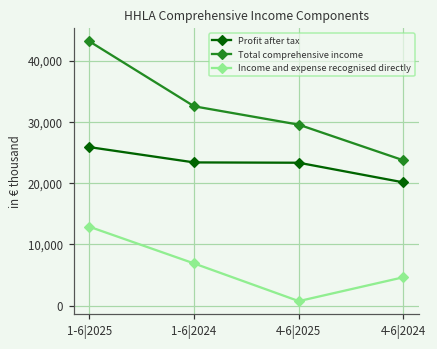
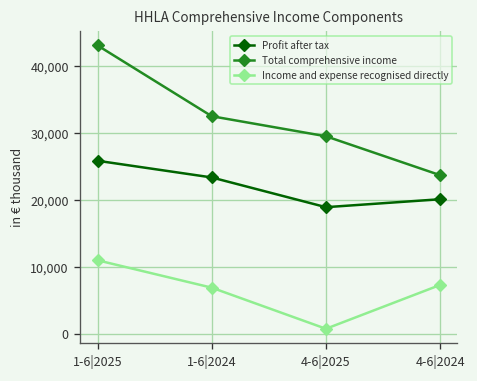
Income and expense recognised directly, 1-6|2025: 13,000 -> 11,000
Profit after tax, 4-6|2025: 23,000 -> 19,000
Income and expense recognised directly, 4-6|2024: 5,000 -> 7,000
